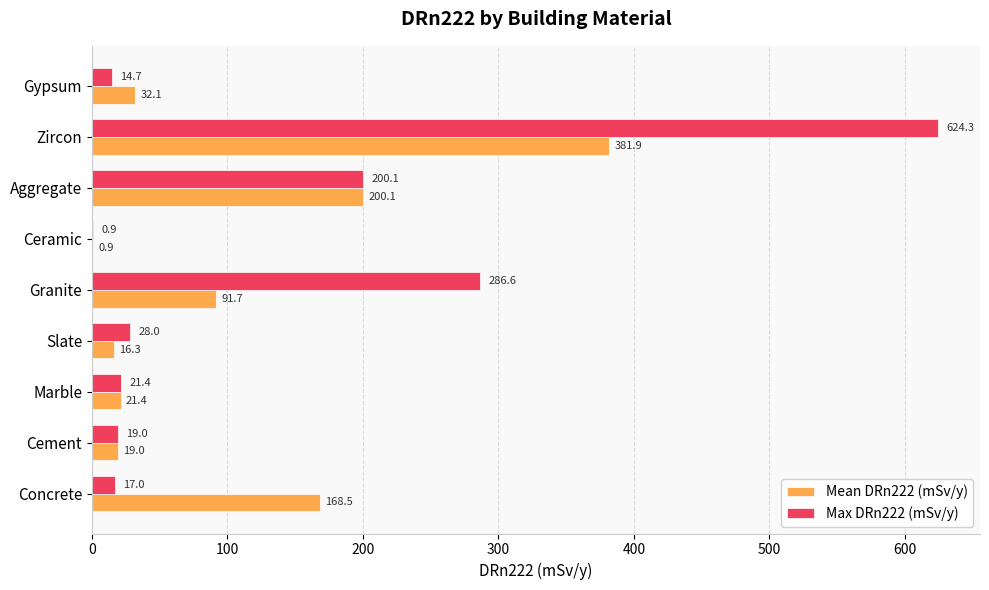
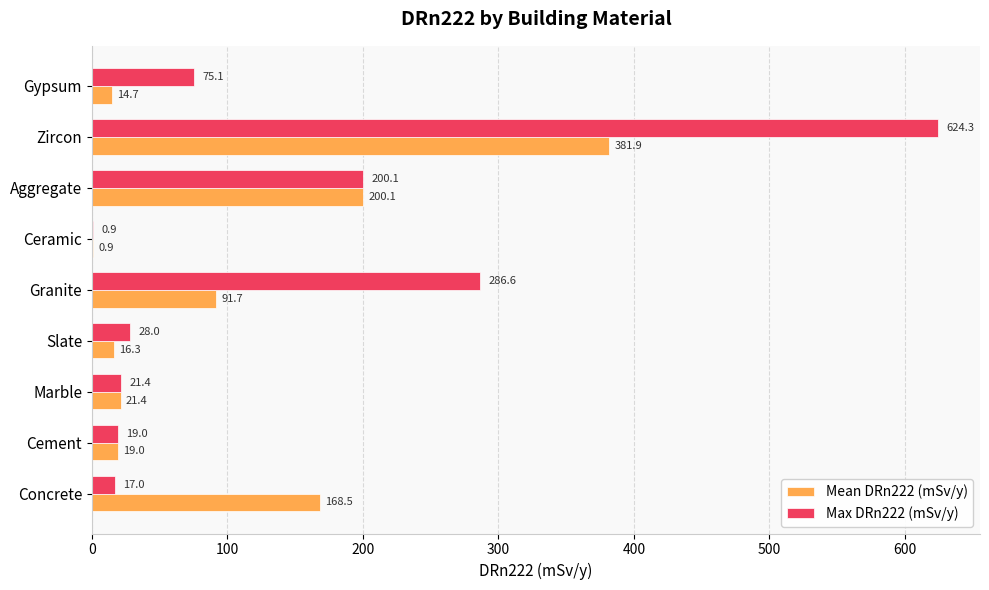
Max DRn222 (mSv/y), Gypsum: 14.7 -> 75.1
Mean DRn222 (mSv/y), Gypsum: 32.1 -> 14.7
